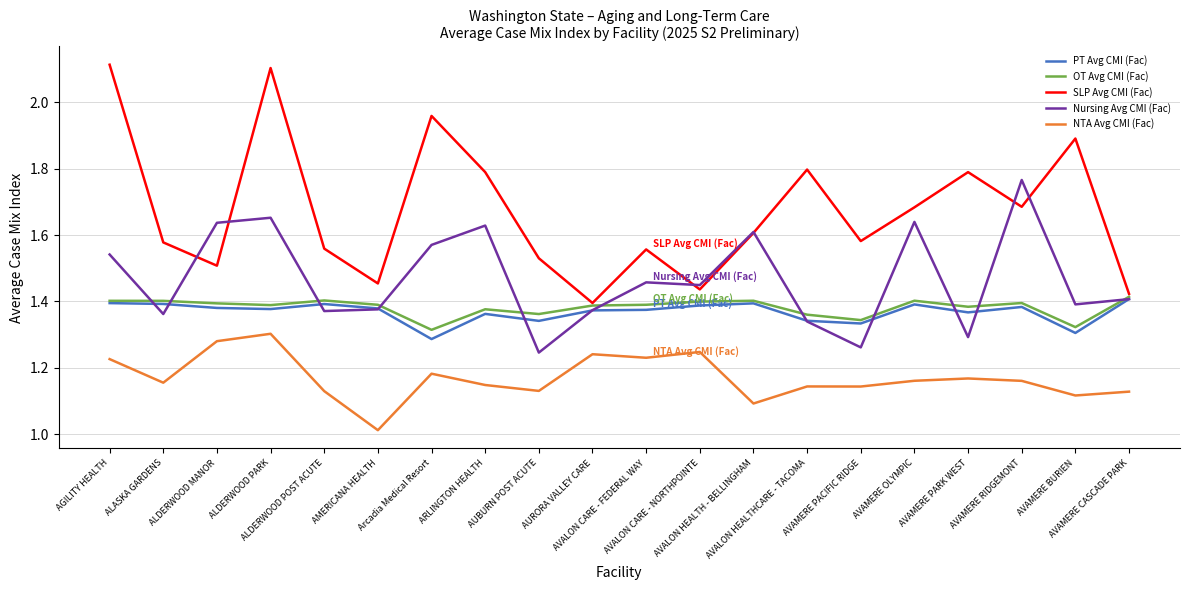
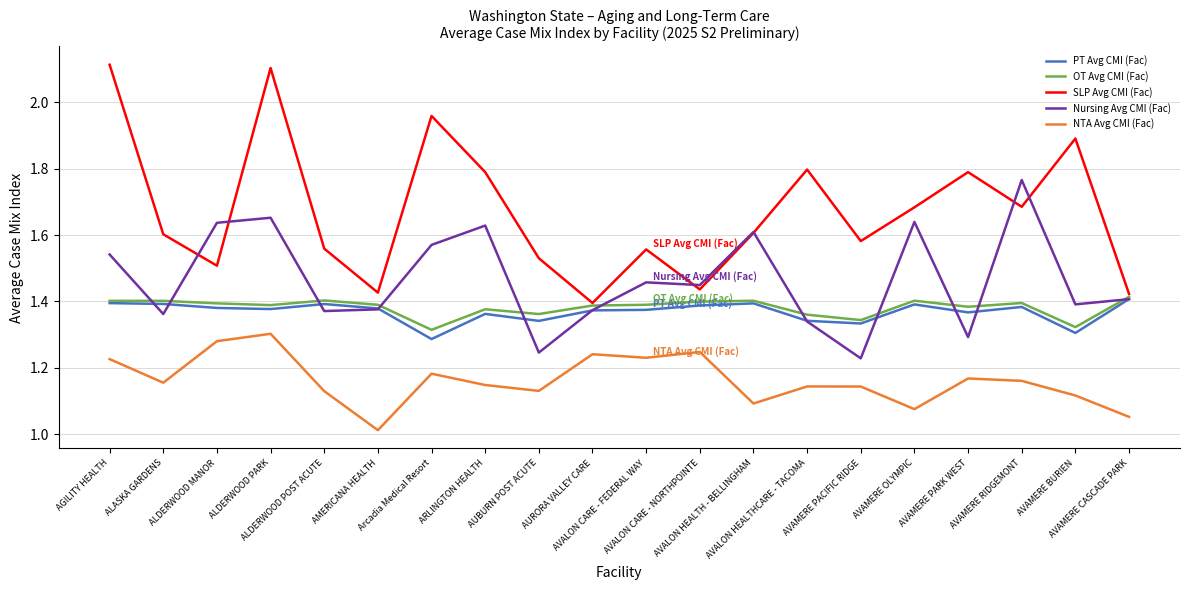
SLP Avg CMI (Fac), ALASKA GARDENS: 1.58 -> 1.60
SLP Avg CMI (Fac), AMERICANA HEALTH: 1.45 -> 1.43
Nursing Avg CMI (Fac), AVAMERE PACIFIC RIDGE: 1.26 -> 1.23
NTA Avg CMI (Fac), AVAMERE OLYMPIC: 1.16 -> 1.08
NTA Avg CMI (Fac), AVAMERE CASCADE PARK: 1.13 -> 1.05
